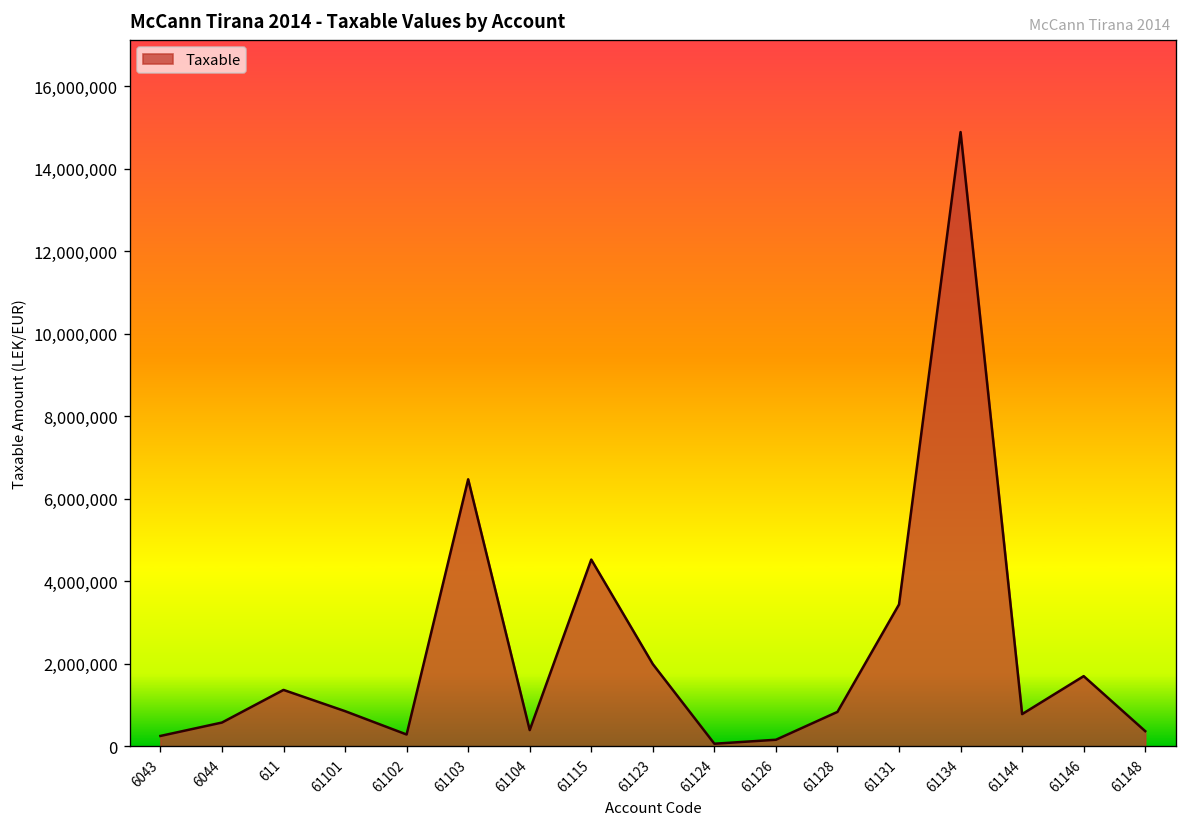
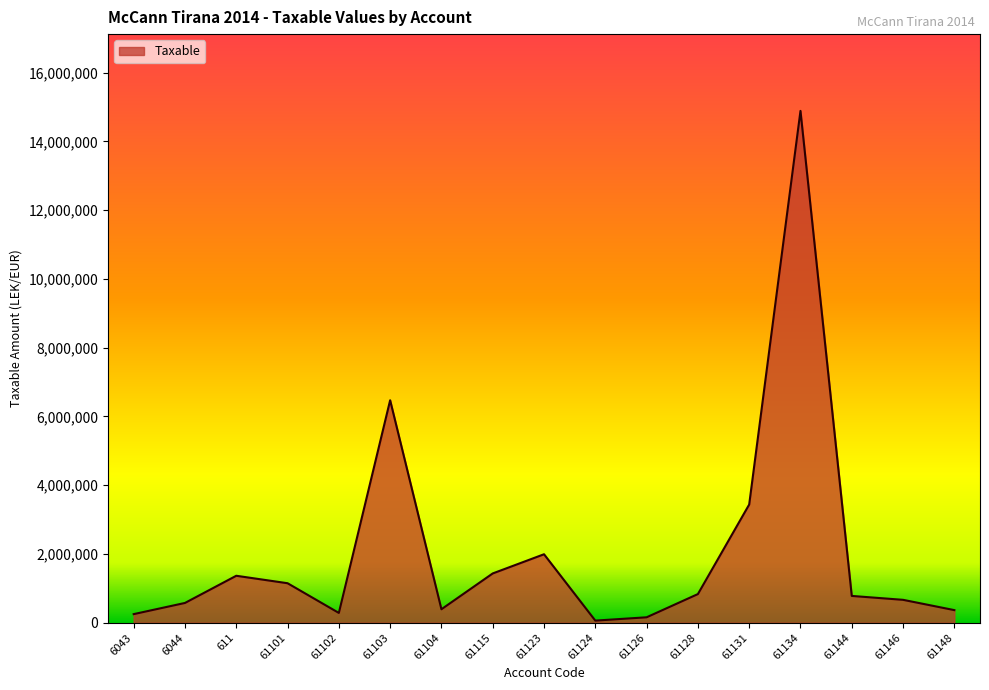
61101: 900,000 -> 1,100,000
61115: 4,500,000 -> 1,400,000
61146: 1,700,000 -> 700,000
